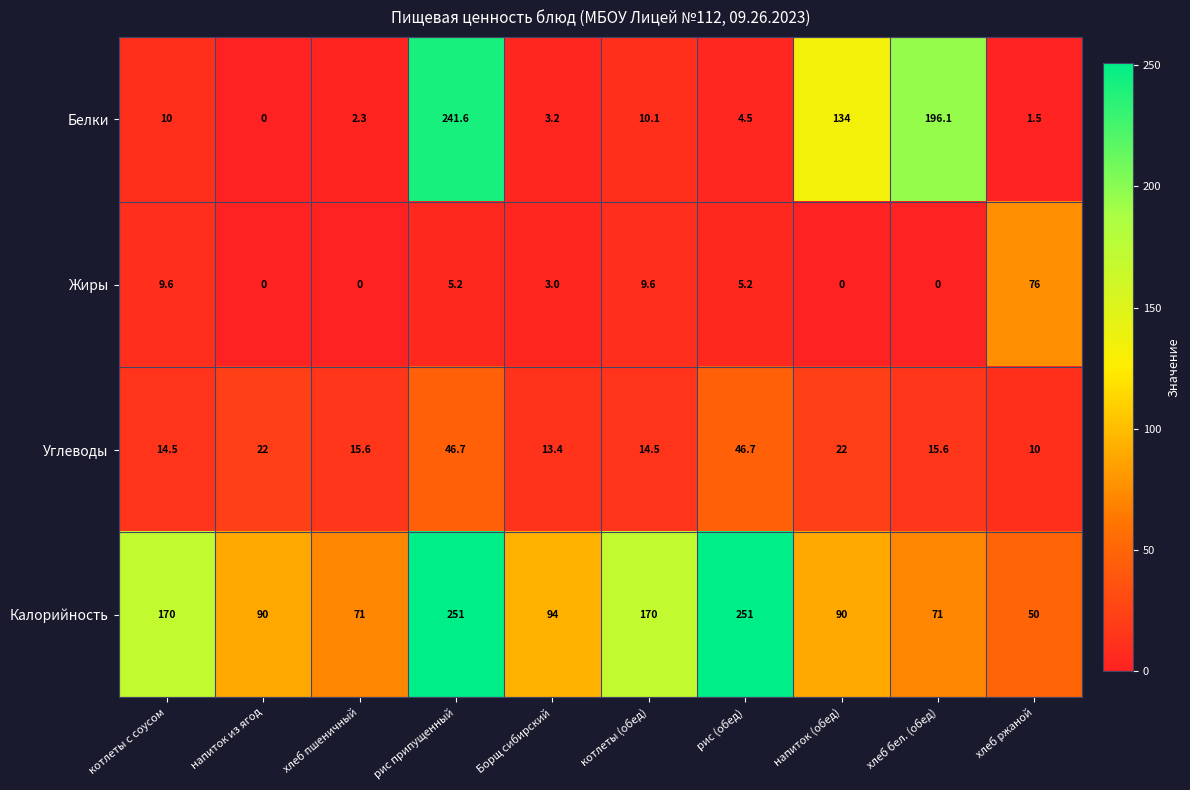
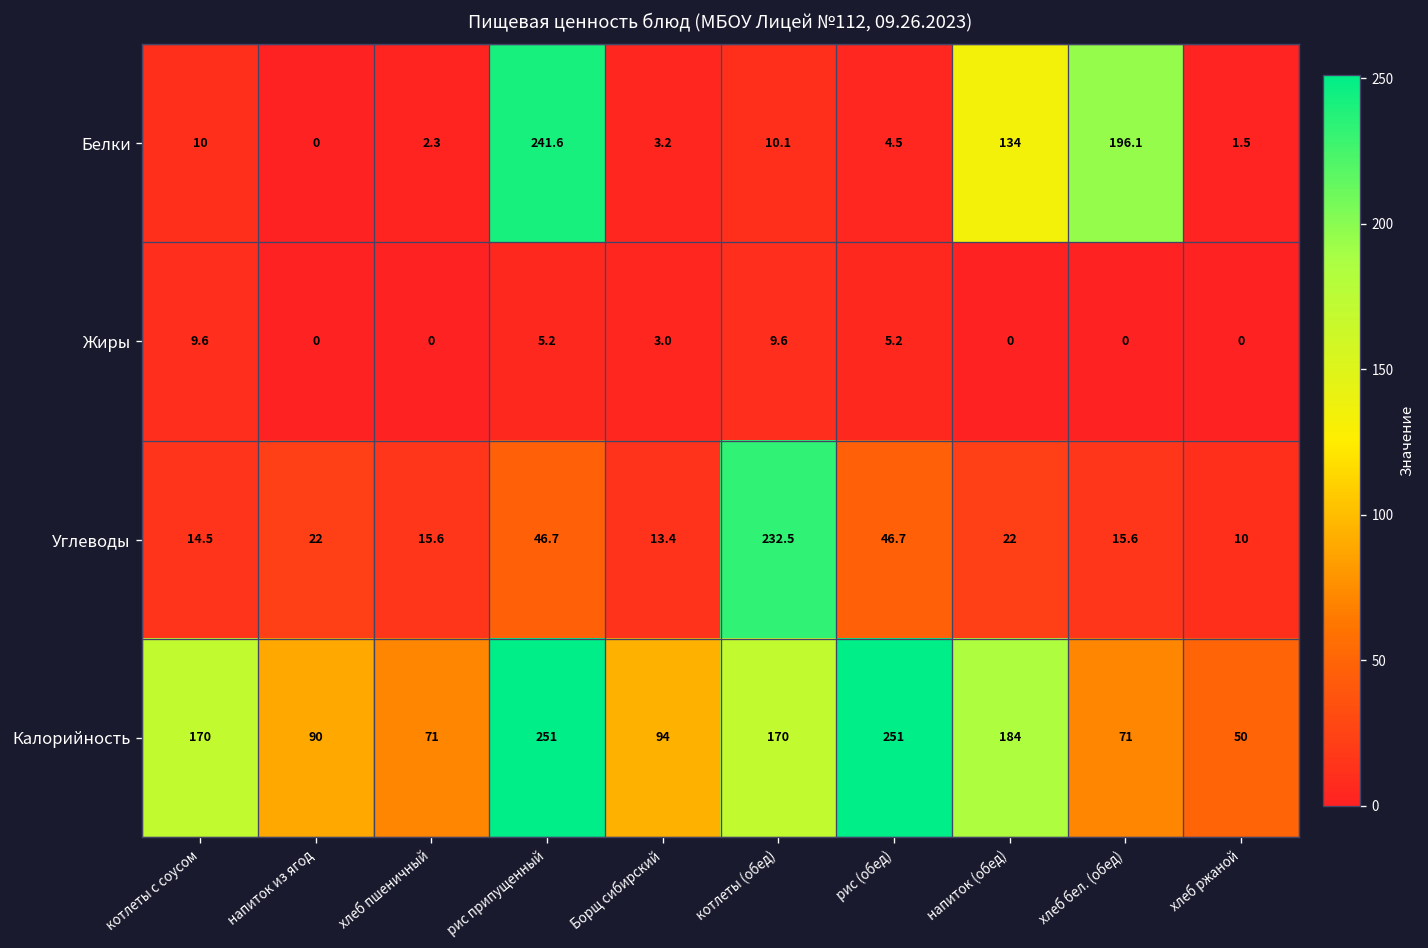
Жиры, хлеб ржаной: 76 -> 0
Углеводы, котлеты (обед): 14.5 -> 232.5
Калорийность, напиток (обед): 90 -> 184
